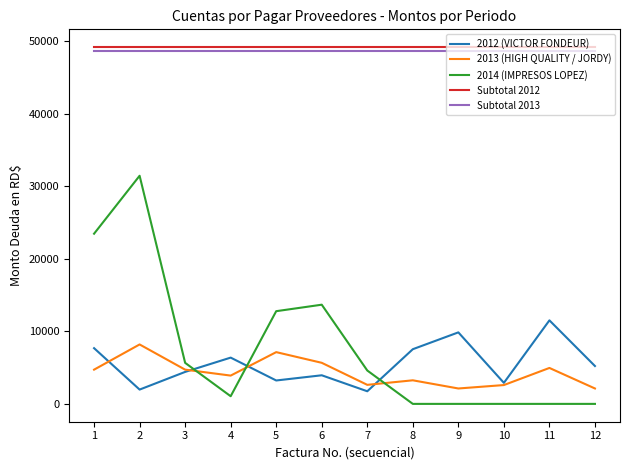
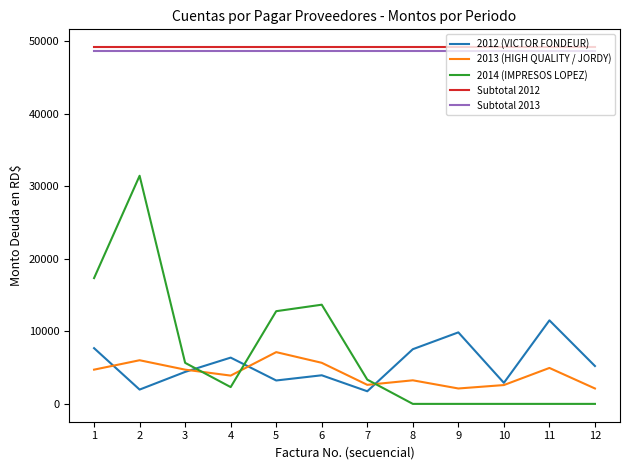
2014 (IMPRESOS LOPEZ), 1: 23000 -> 17000
2013 (HIGH QUALITY / JORDY), 2: 8000 -> 6000
2014 (IMPRESOS LOPEZ), 4: 1000 -> 2000
2014 (IMPRESOS LOPEZ), 7: 5000 -> 3000
